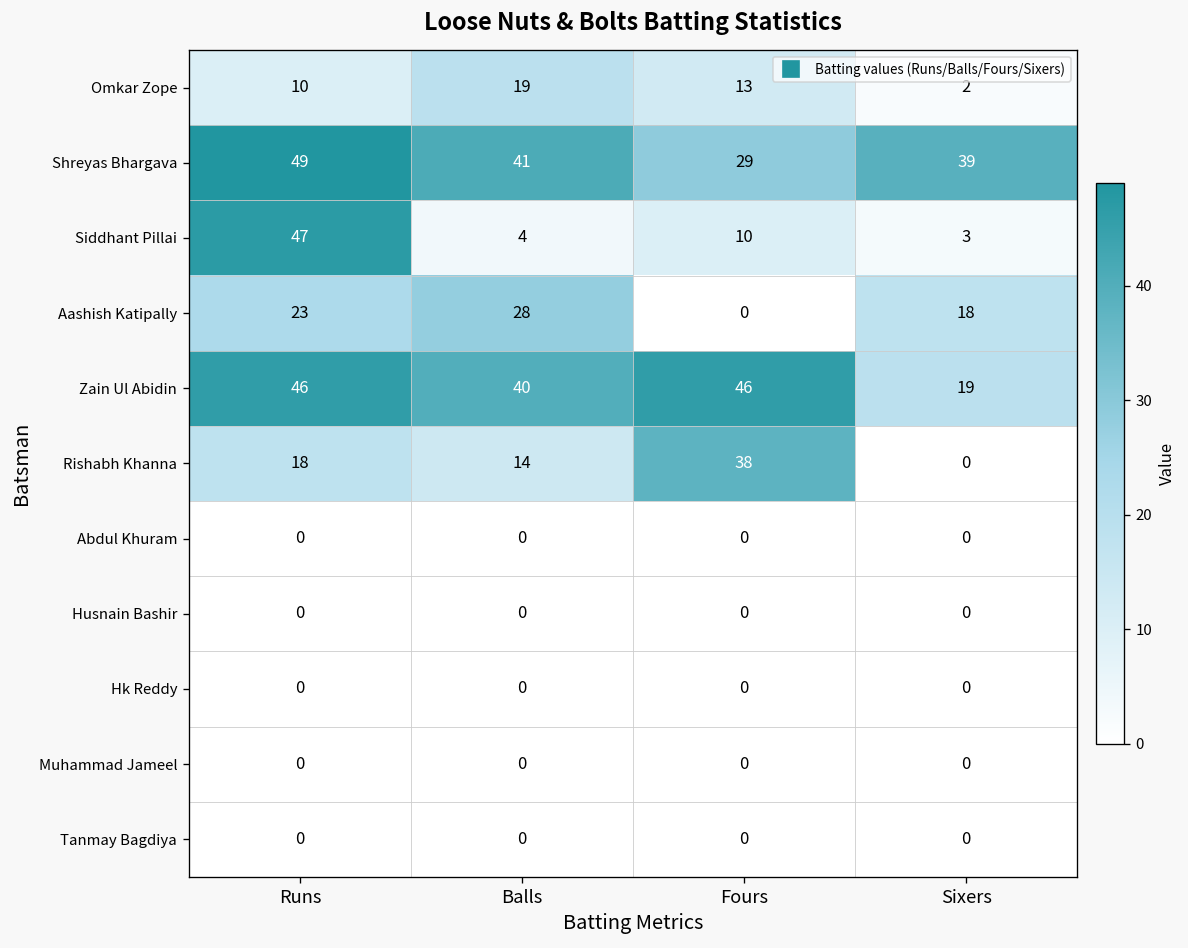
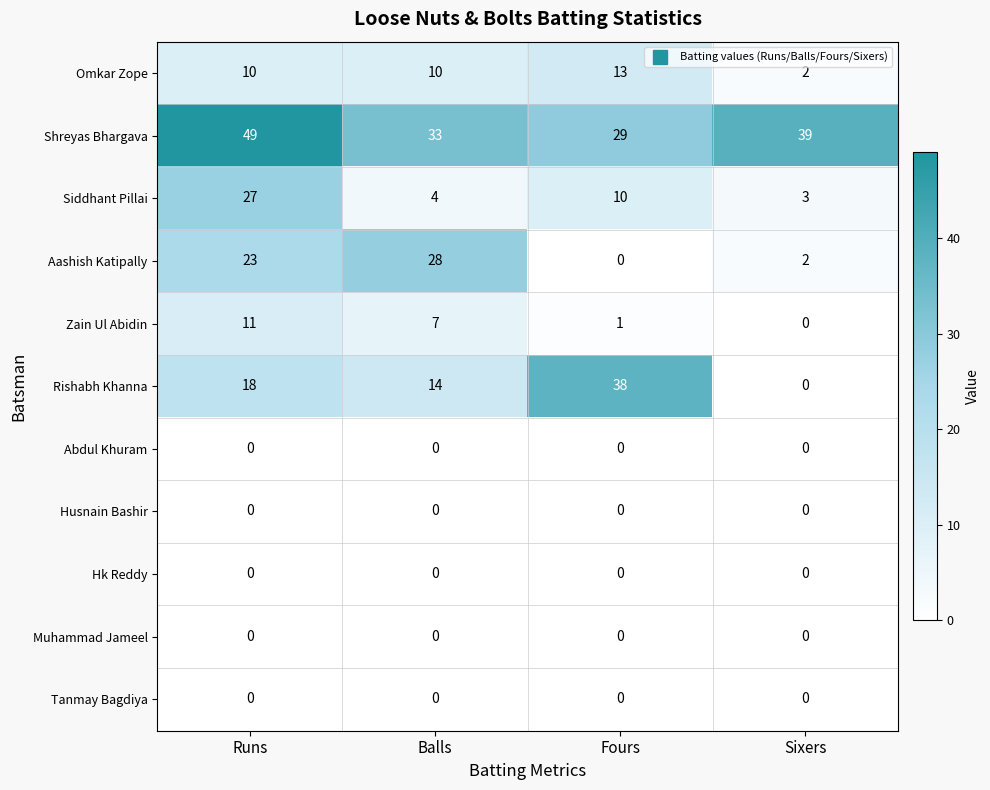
Omkar Zope, Balls: 19 -> 10
Shreyas Bhargava, Balls: 41 -> 33
Siddhant Pillai, Runs: 47 -> 27
Aashish Katipally, Sixers: 18 -> 2
Zain Ul Abidin, Runs: 46 -> 11
Zain Ul Abidin, Balls: 40 -> 7
Zain Ul Abidin, Fours: 46 -> 1
Zain Ul Abidin, Sixers: 19 -> 0
